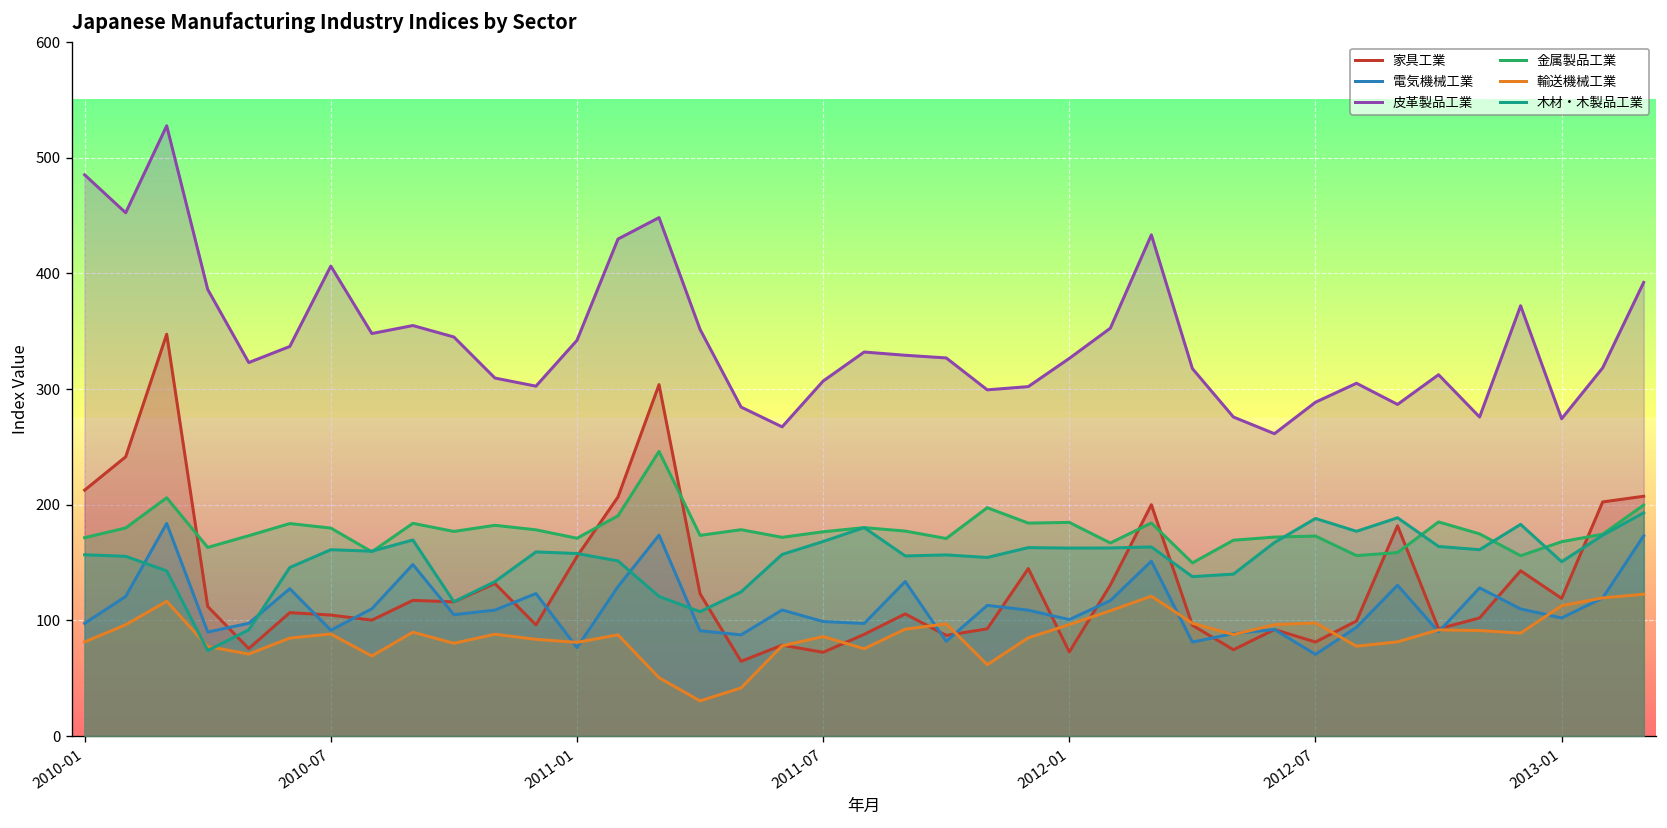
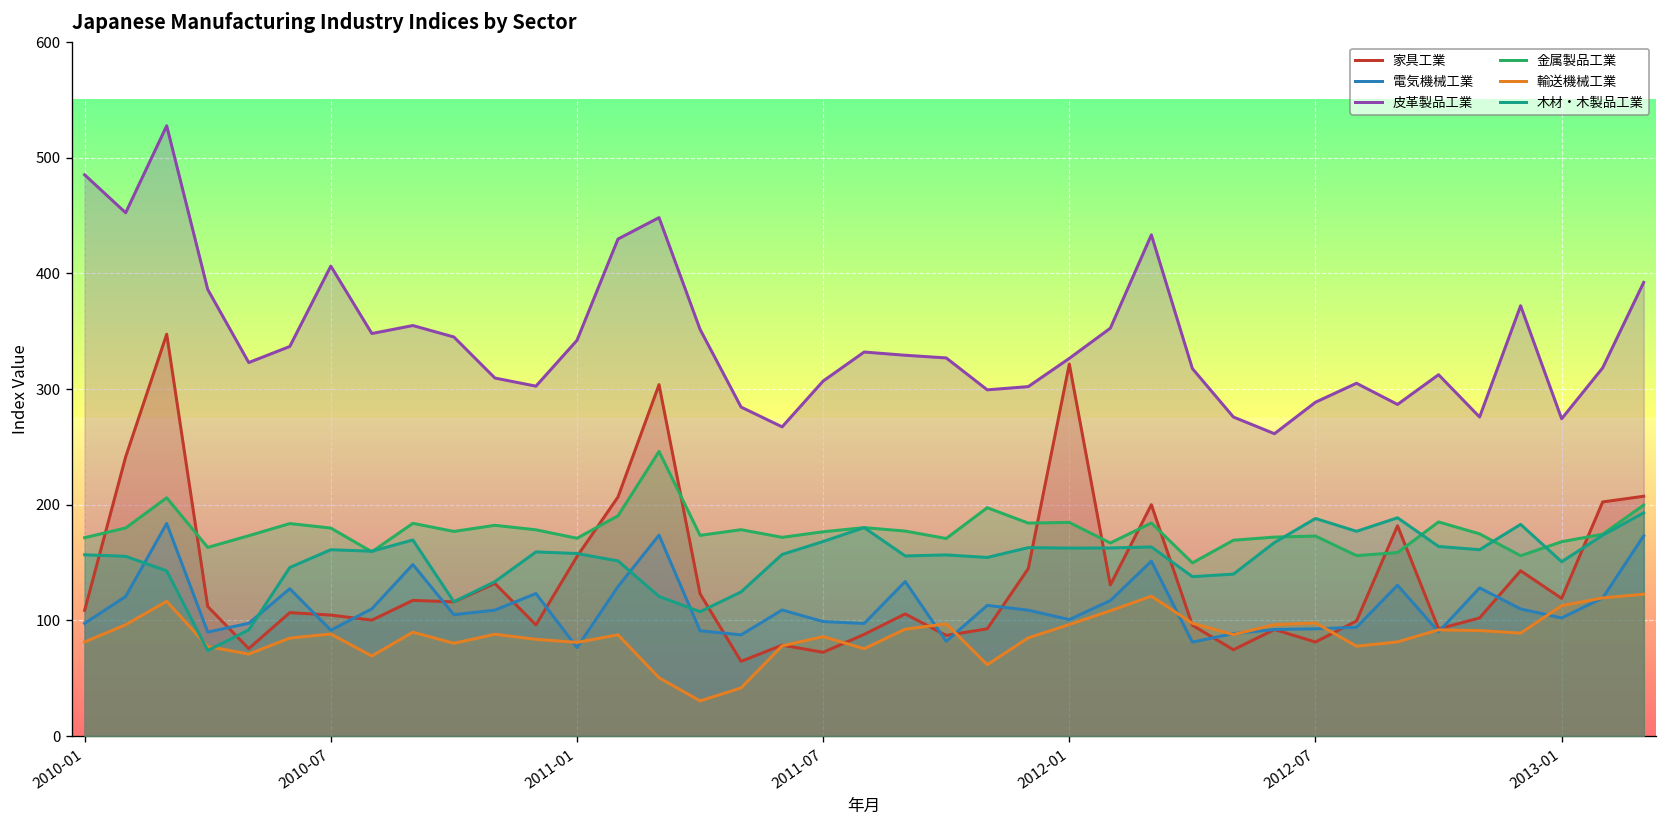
家具工業, 2010-01: 210 -> 110
家具工業, 2012-01: 70 -> 320
電気機械工業, 2012-07: 70 -> 90
